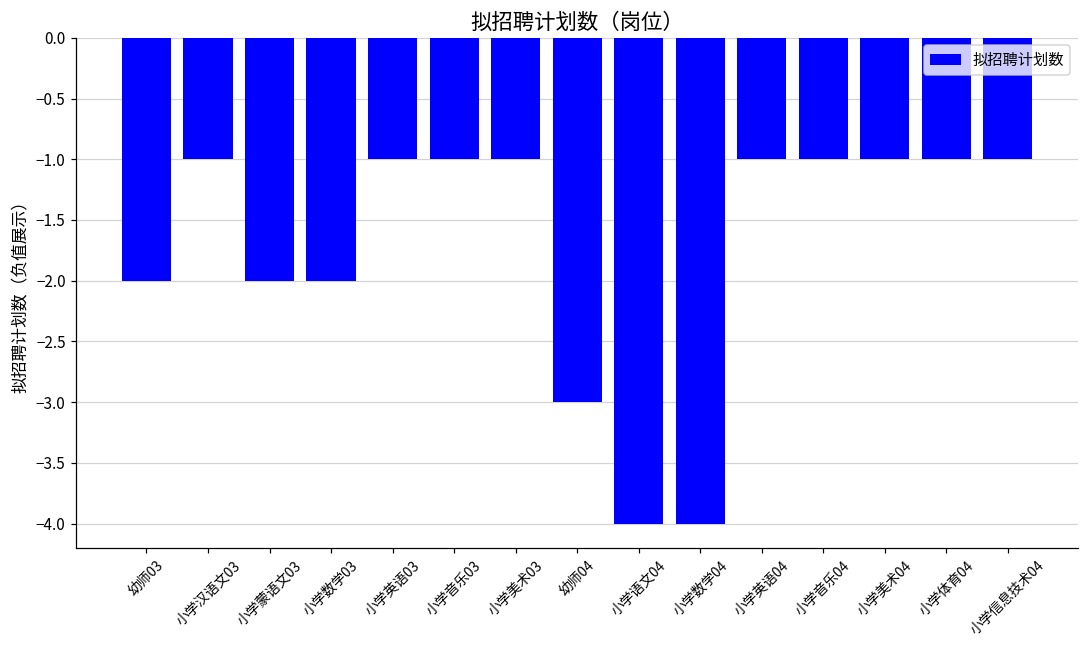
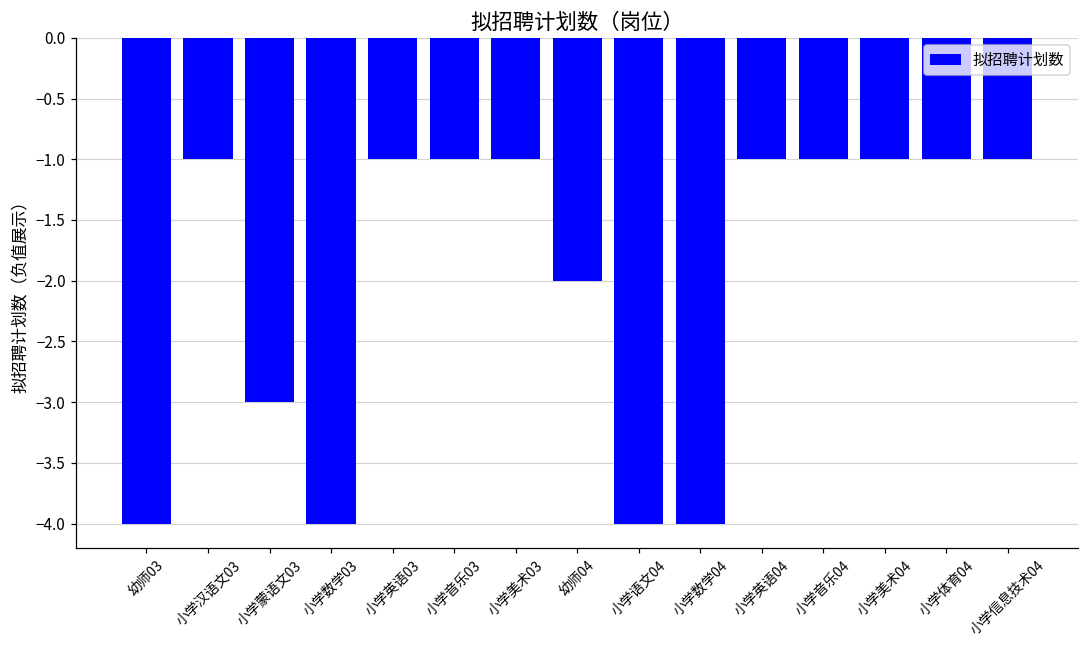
幼师03: -2.00 -> -4.00
小学蒙语文03: -2.00 -> -3.00
小学数学03: -2.00 -> -4.00
幼师04: -3.00 -> -2.00
